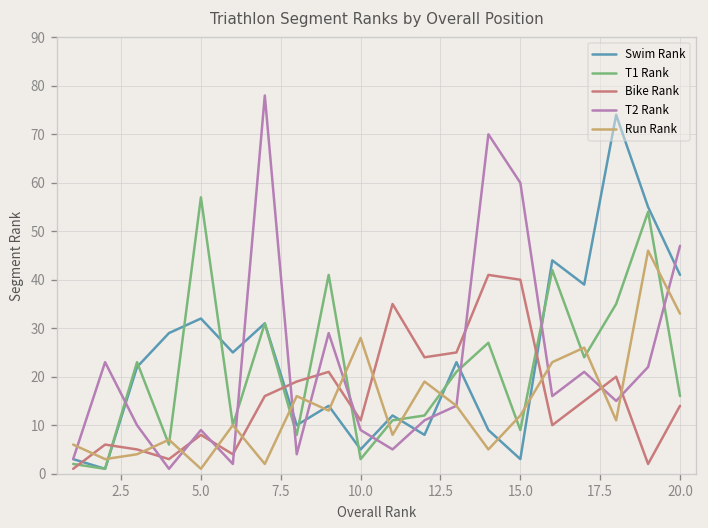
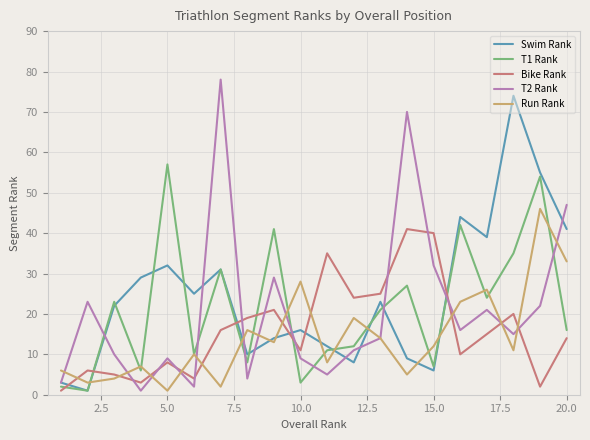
Swim Rank, 10.0: 5 -> 16
Swim Rank, 15.0: 3 -> 6
T1 Rank, 15.0: 9 -> 7
T2 Rank, 15.0: 60 -> 32
